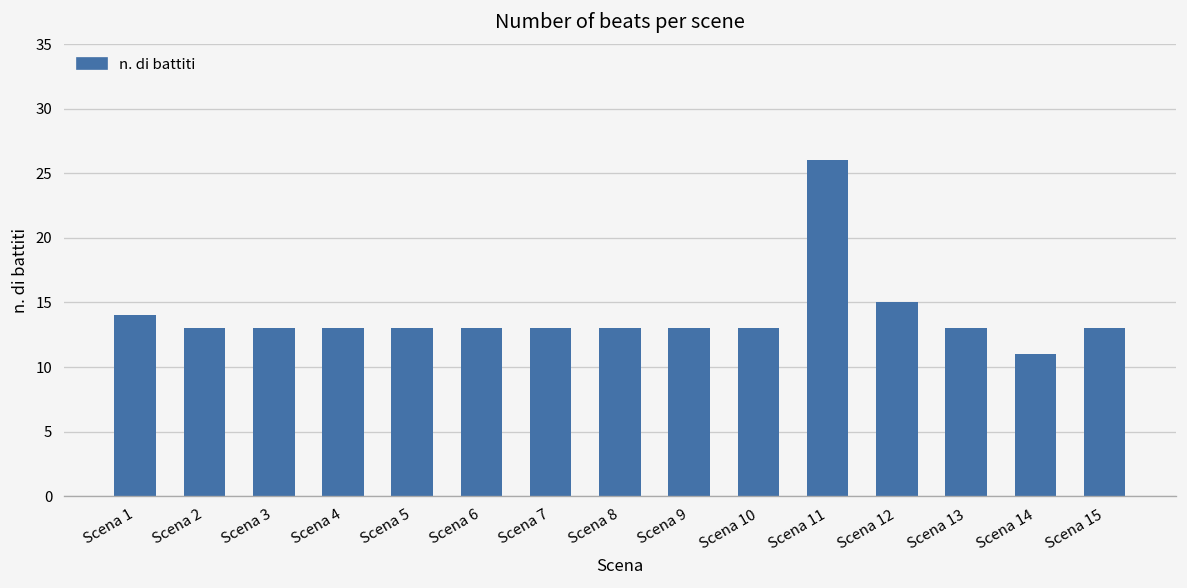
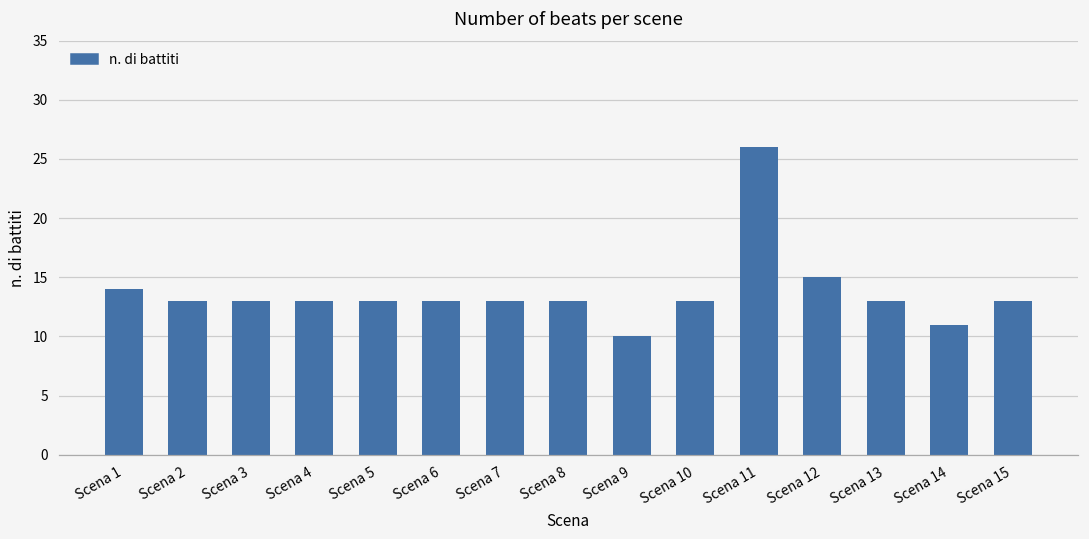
Scena 9: 13 -> 10
